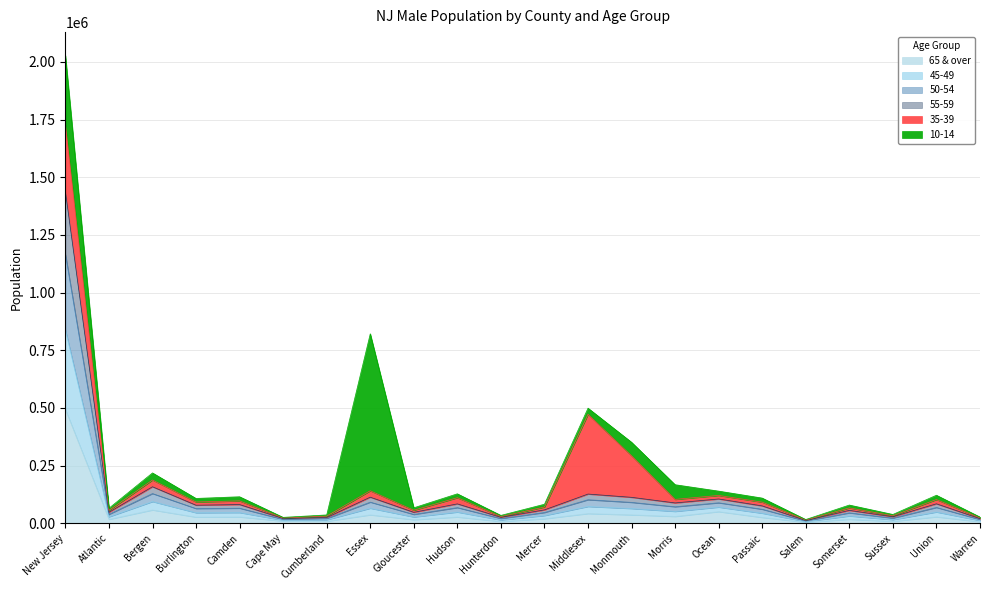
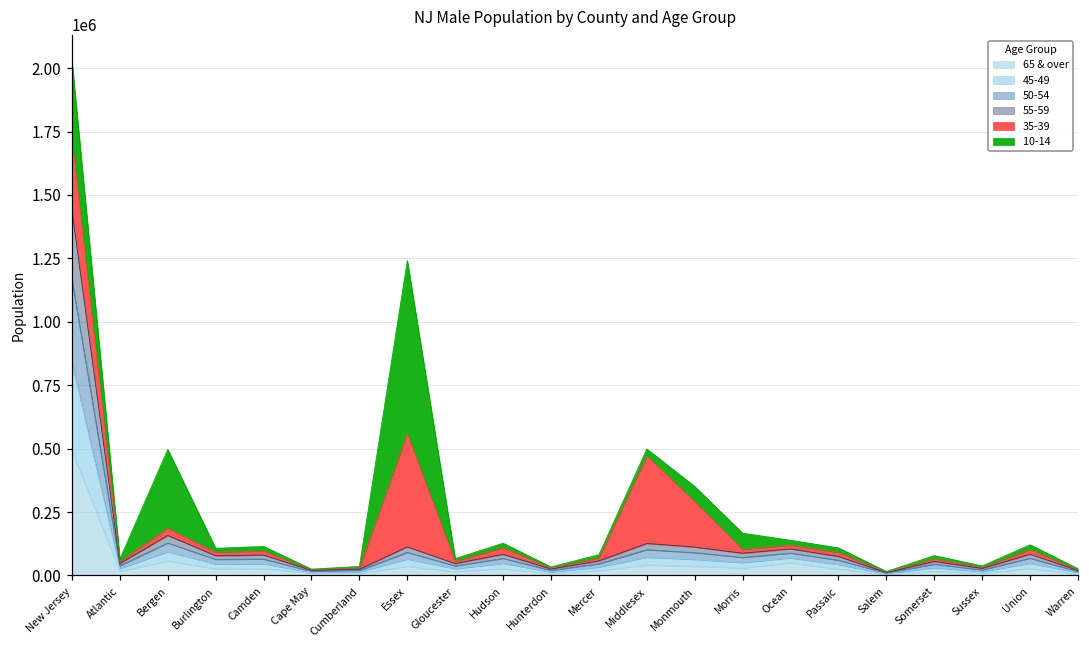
10-14, Bergen: 30000 -> 310000
35-39, Essex: 30000 -> 450000
